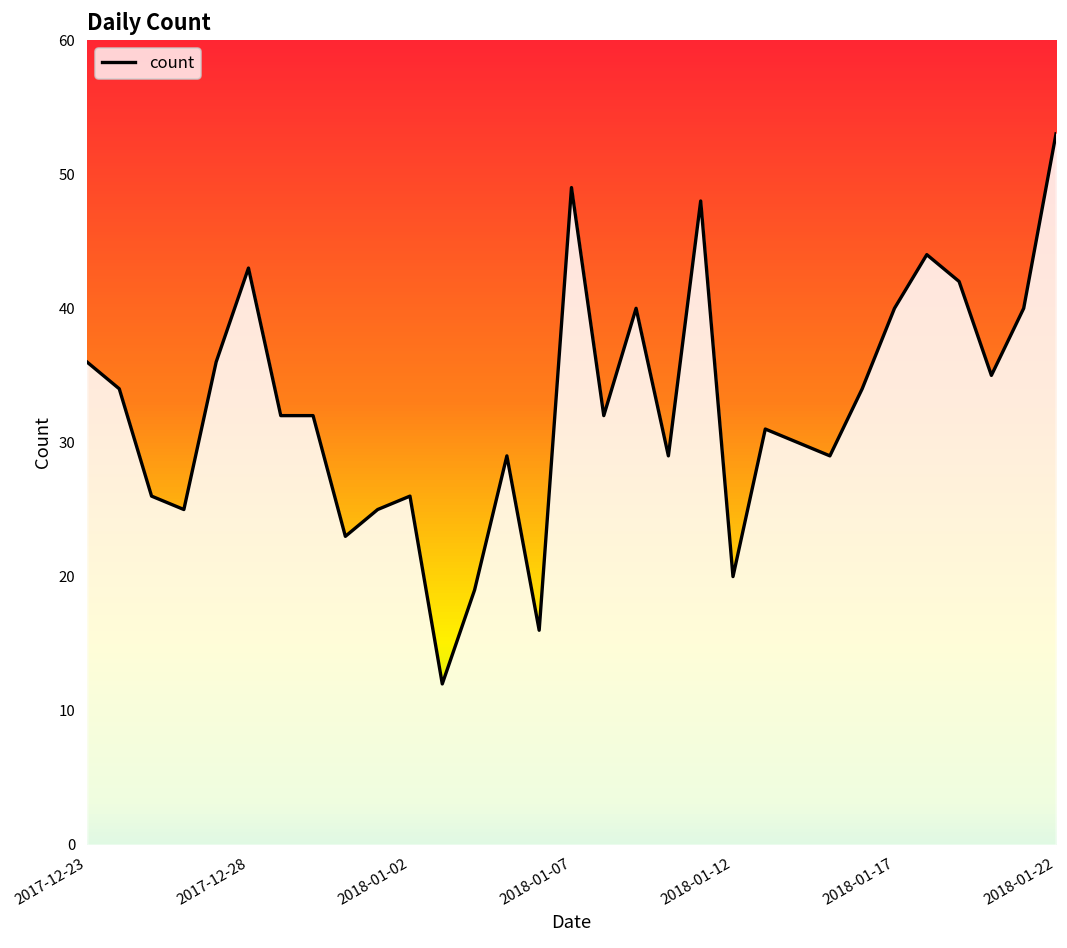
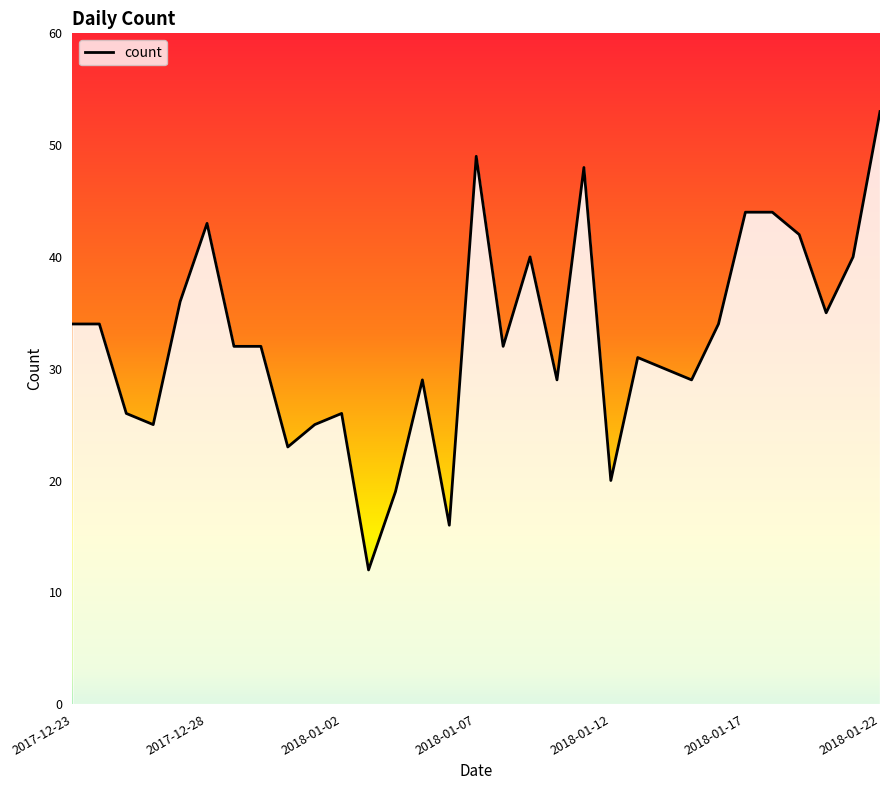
2017-12-23: 36 -> 34
2018-01-17: 40 -> 44
